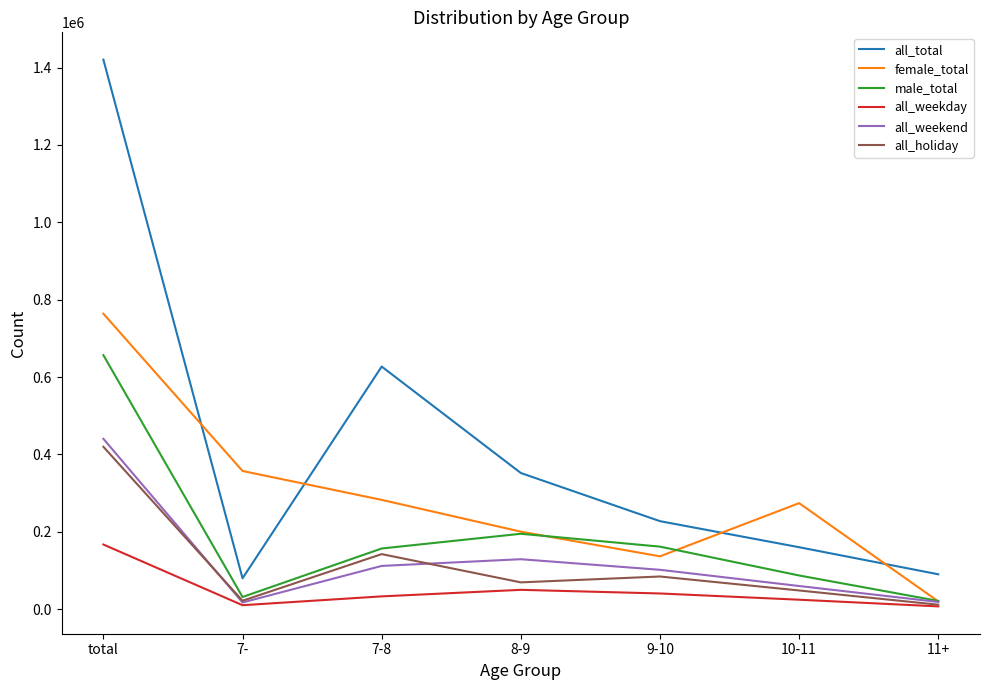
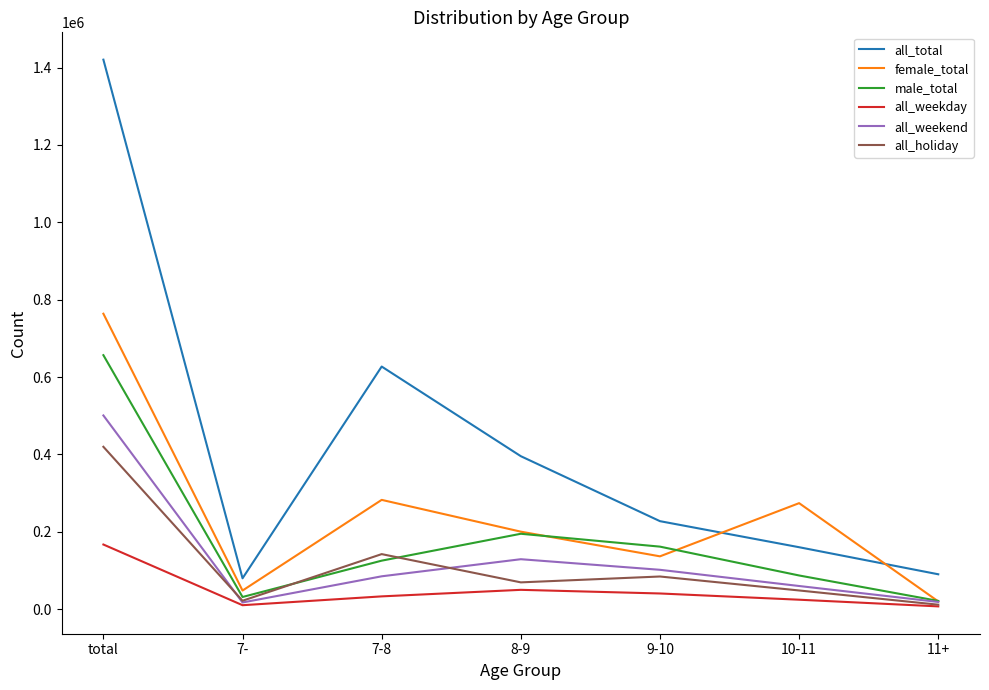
all_weekend, total: 440000 -> 500000
female_total, 7-: 360000 -> 50000
male_total, 7-8: 160000 -> 130000
all_weekend, 7-8: 110000 -> 90000
all_total, 8-9: 350000 -> 400000
